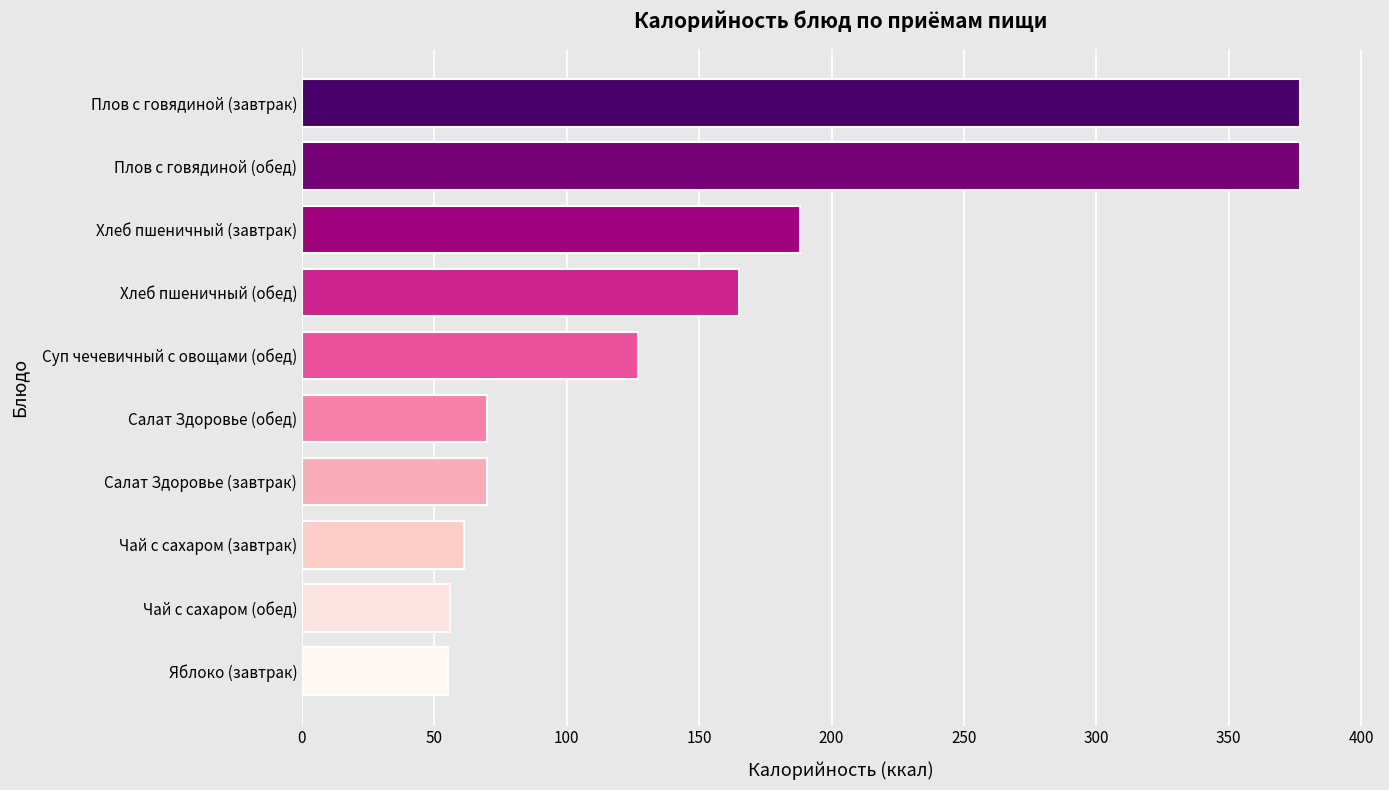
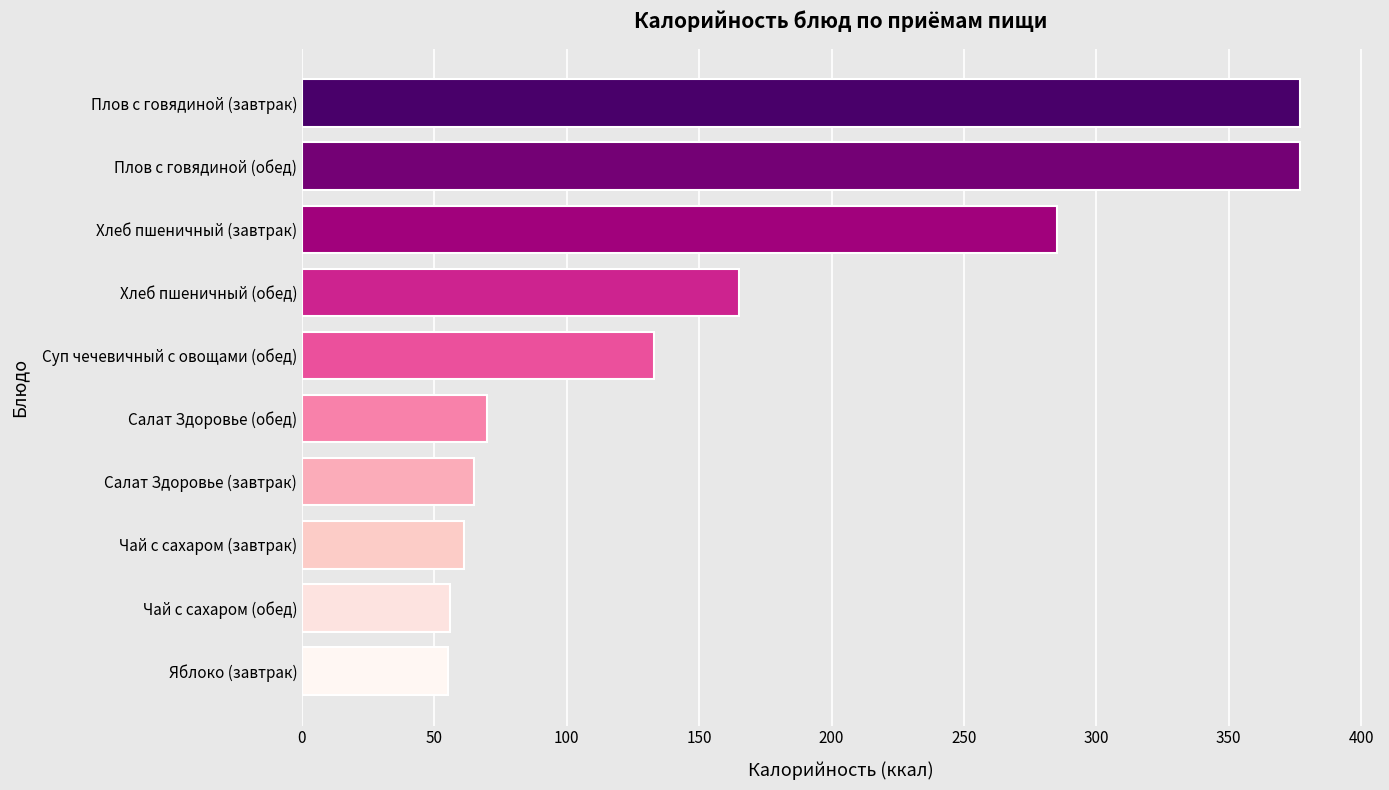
Хлеб пшеничный (завтрак): 188 -> 285
Суп чечевичный с овощами (обед): 127 -> 133
Салат Здоровье (завтрак): 70 -> 65
